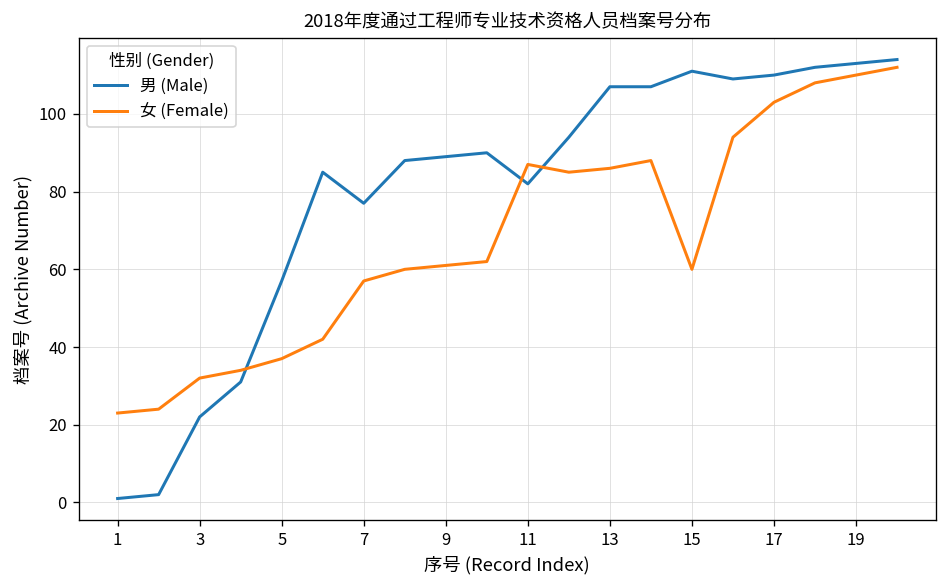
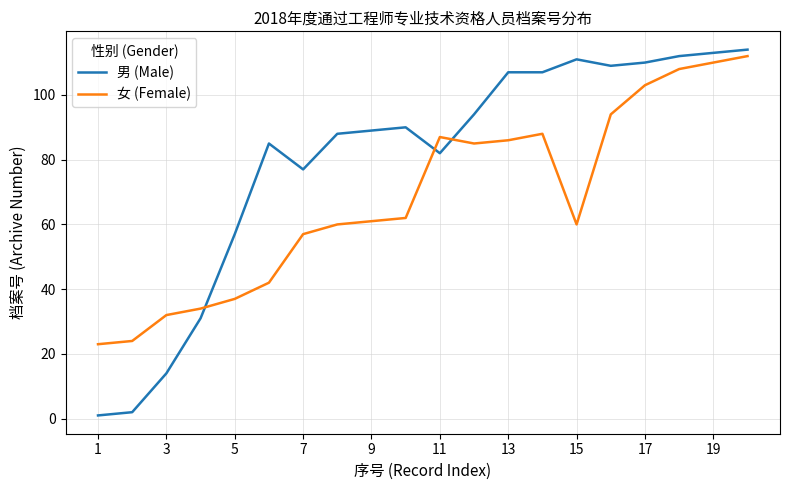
男 (Male), 3: 22 -> 14
